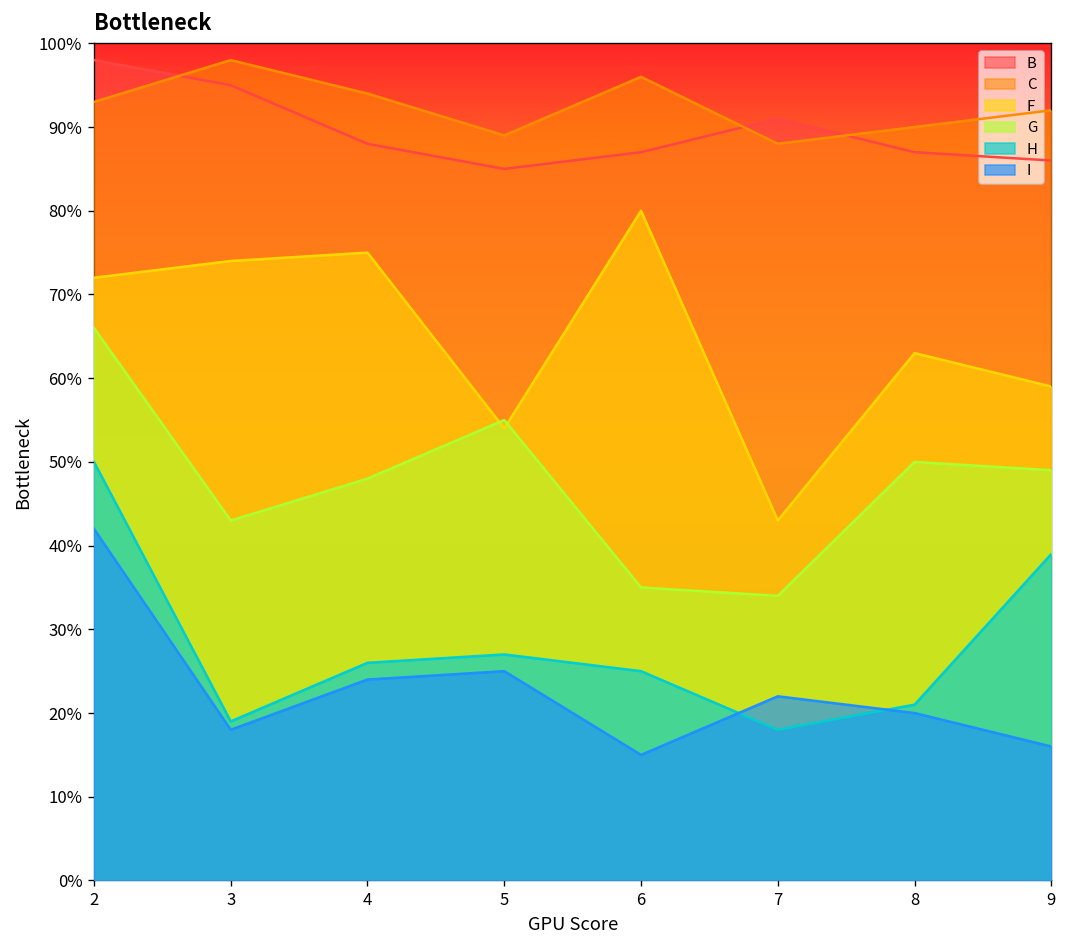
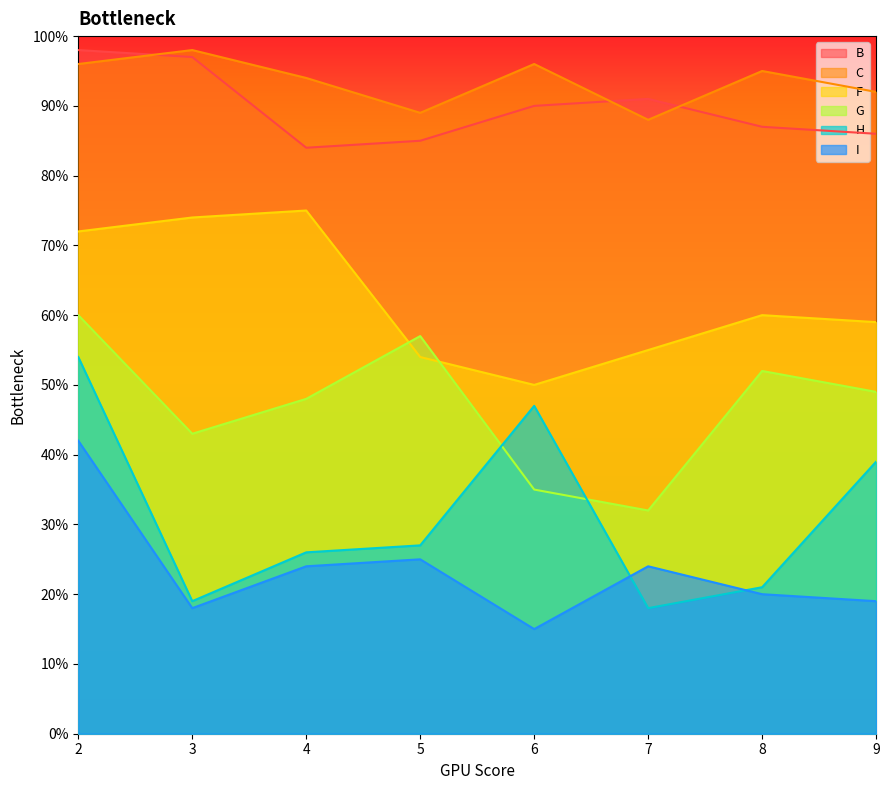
C, 2: 93% -> 96%
G, 2: 66% -> 60%
H, 2: 50% -> 54%
B, 3: 95% -> 97%
B, 4: 88% -> 84%
G, 5: 55% -> 57%
B, 6: 87% -> 90%
F, 6: 80% -> 50%
H, 6: 25% -> 47%
F, 7: 43% -> 55%
G, 7: 34% -> 32%
I, 7: 22% -> 24%
C, 8: 90% -> 95%
F, 8: 63% -> 60%
G, 8: 50% -> 52%
I, 9: 16% -> 19%
